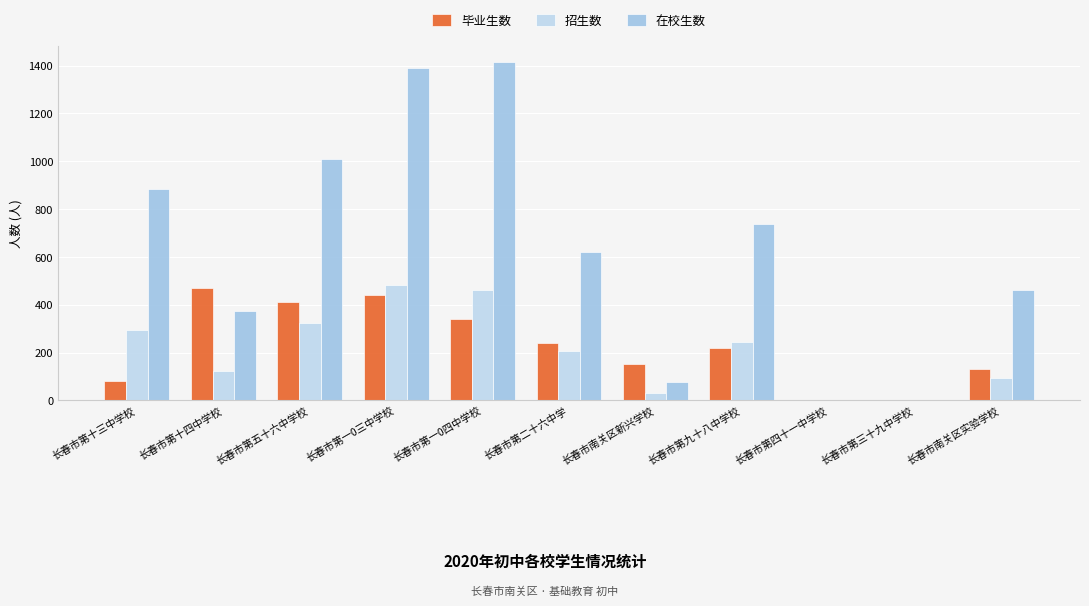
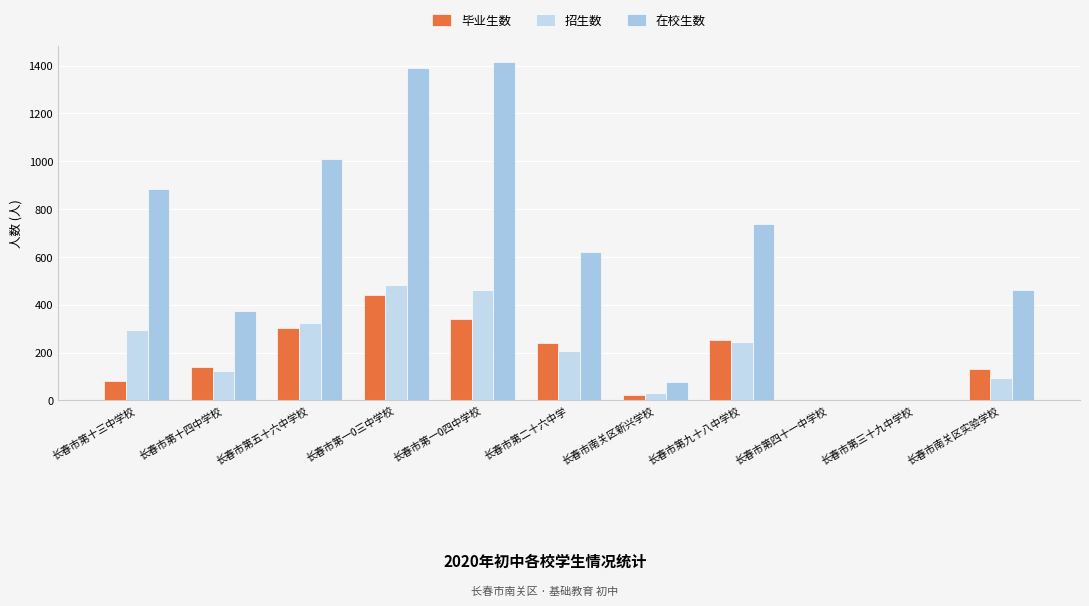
毕业生数, 长春市第十四中学校: 470 -> 140
毕业生数, 长春市第五十六中学校: 410 -> 300
毕业生数, 长春市南关区新兴学校: 150 -> 20
毕业生数, 长春市第九十八中学校: 220 -> 250
